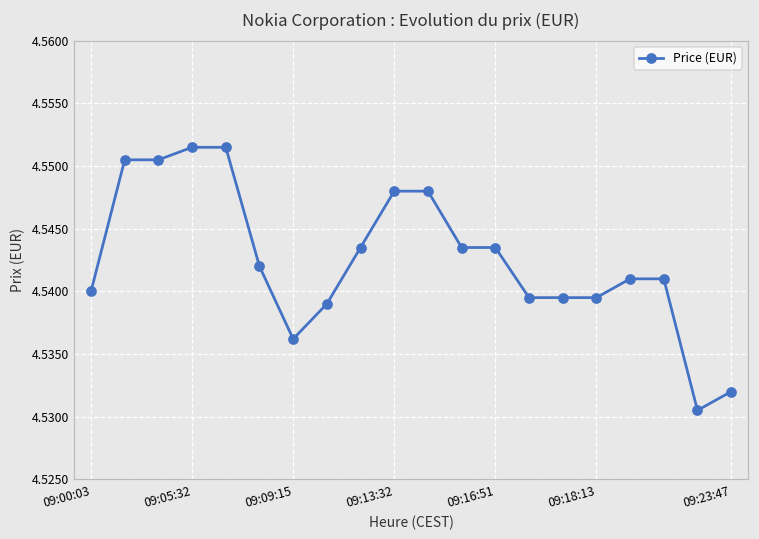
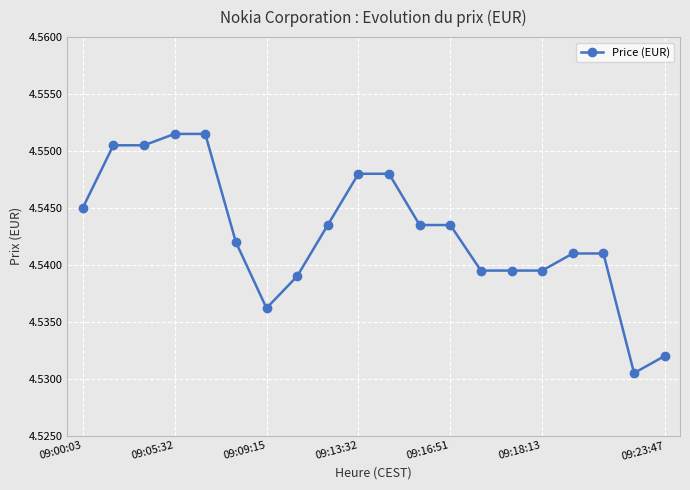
09:00:03: 4.540 -> 4.545
